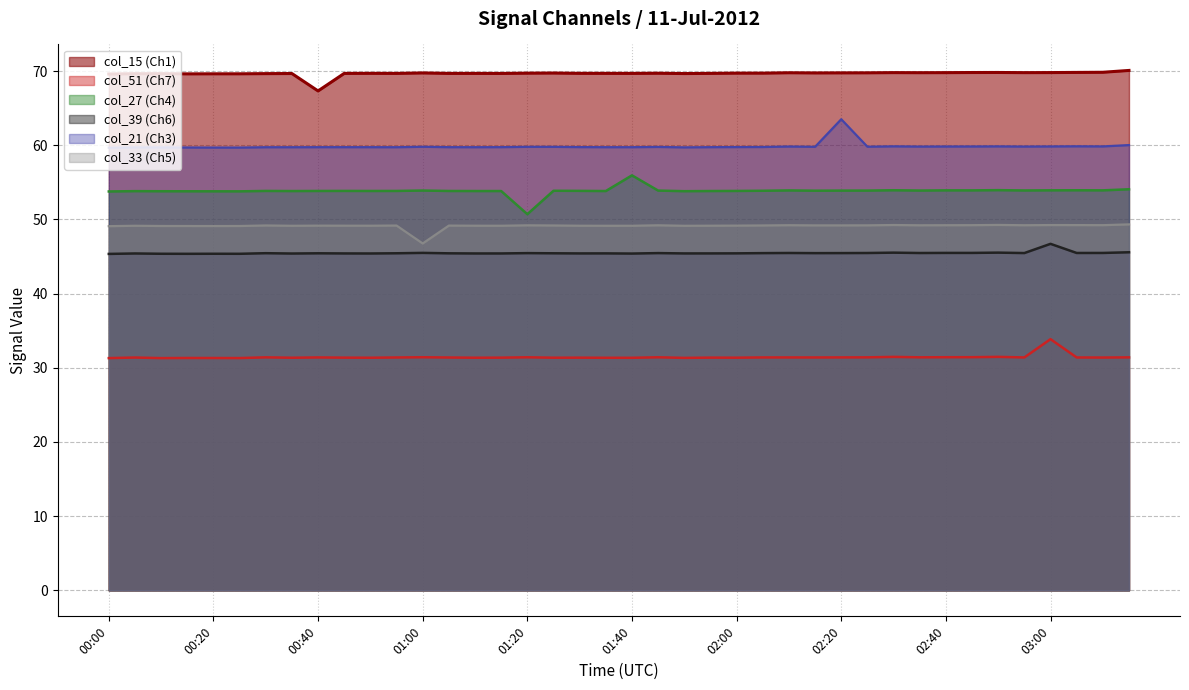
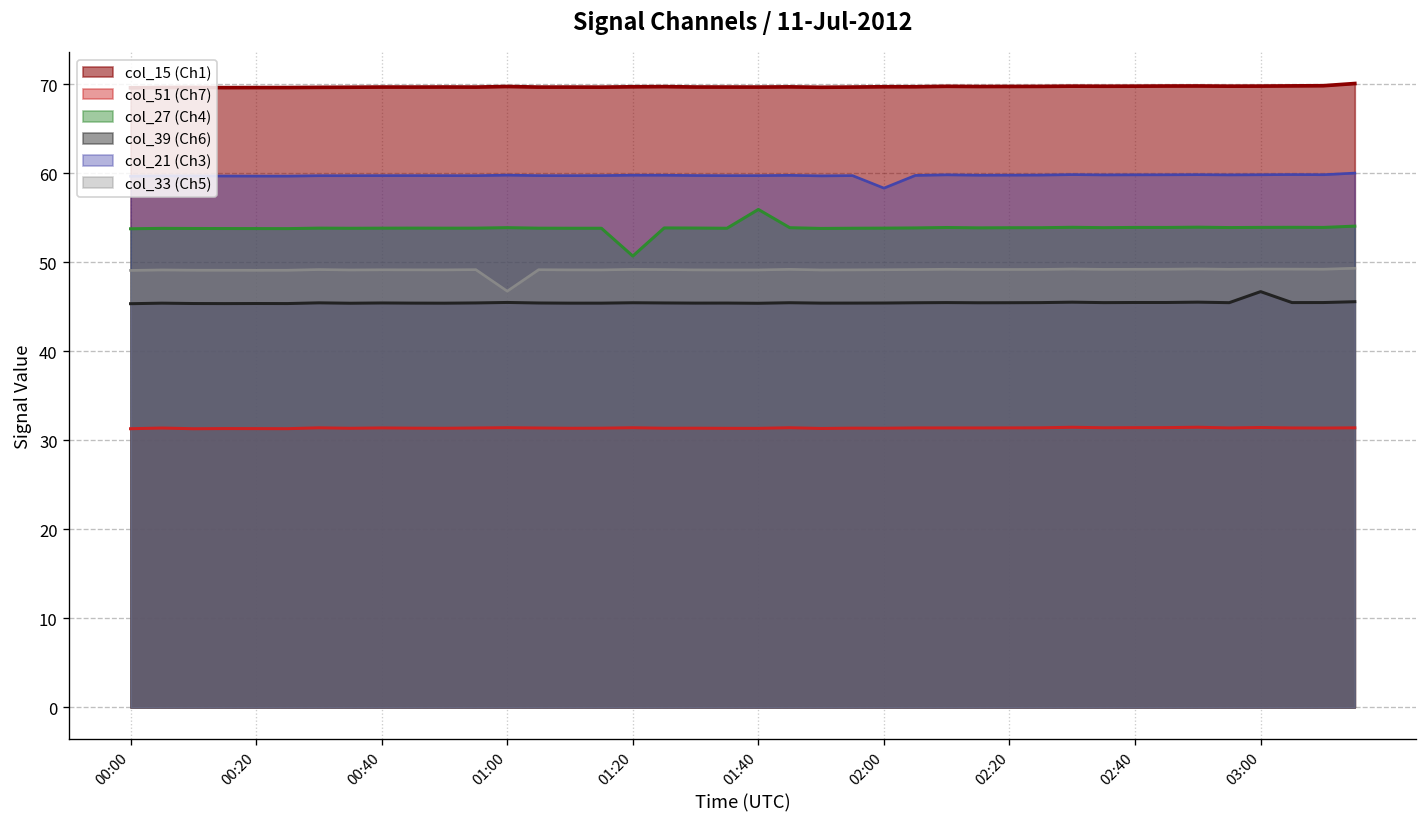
col_15 (Ch1), 00:40: 67 -> 70
col_21 (Ch3), 02:00: 60 -> 58
col_21 (Ch3), 02:20: 64 -> 60
col_51 (Ch7), 03:00: 34 -> 31
